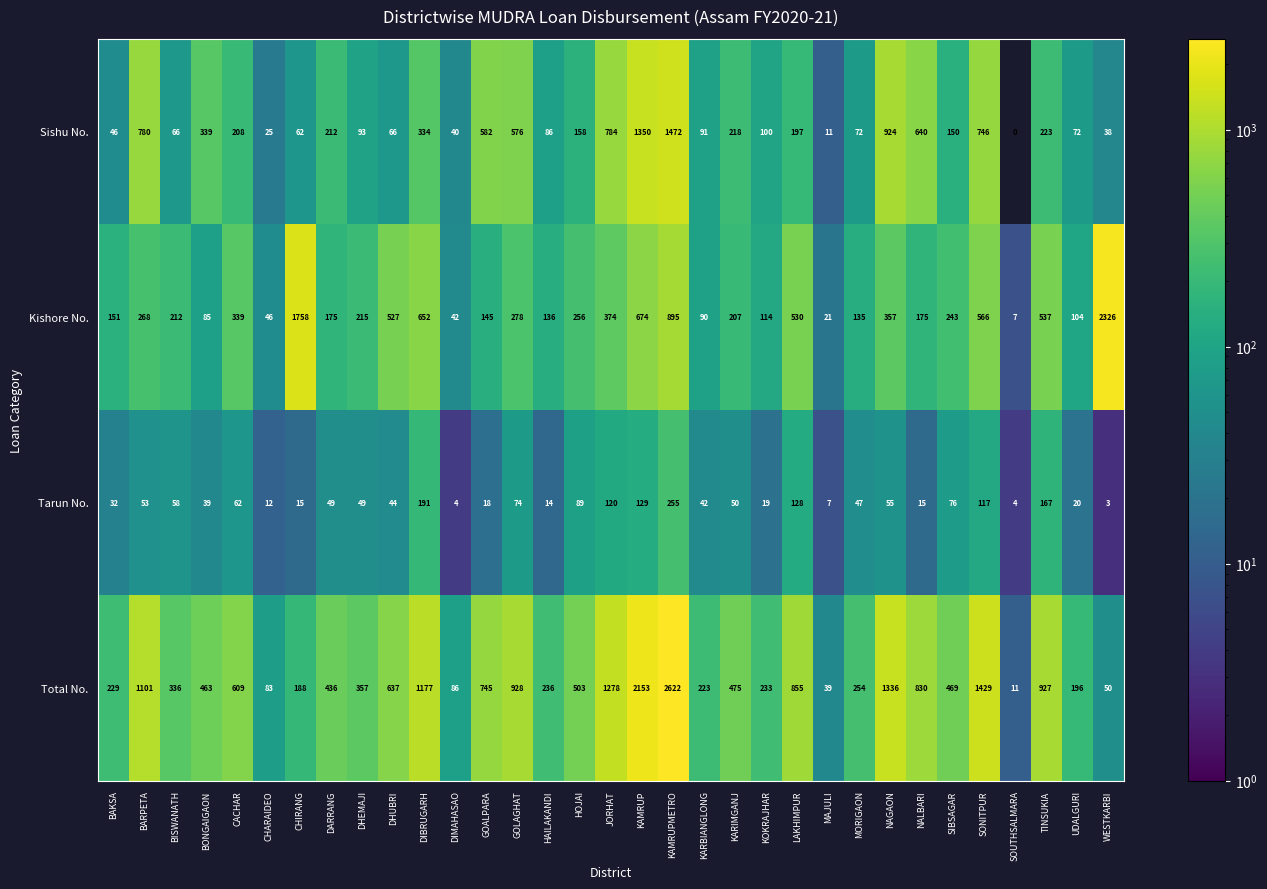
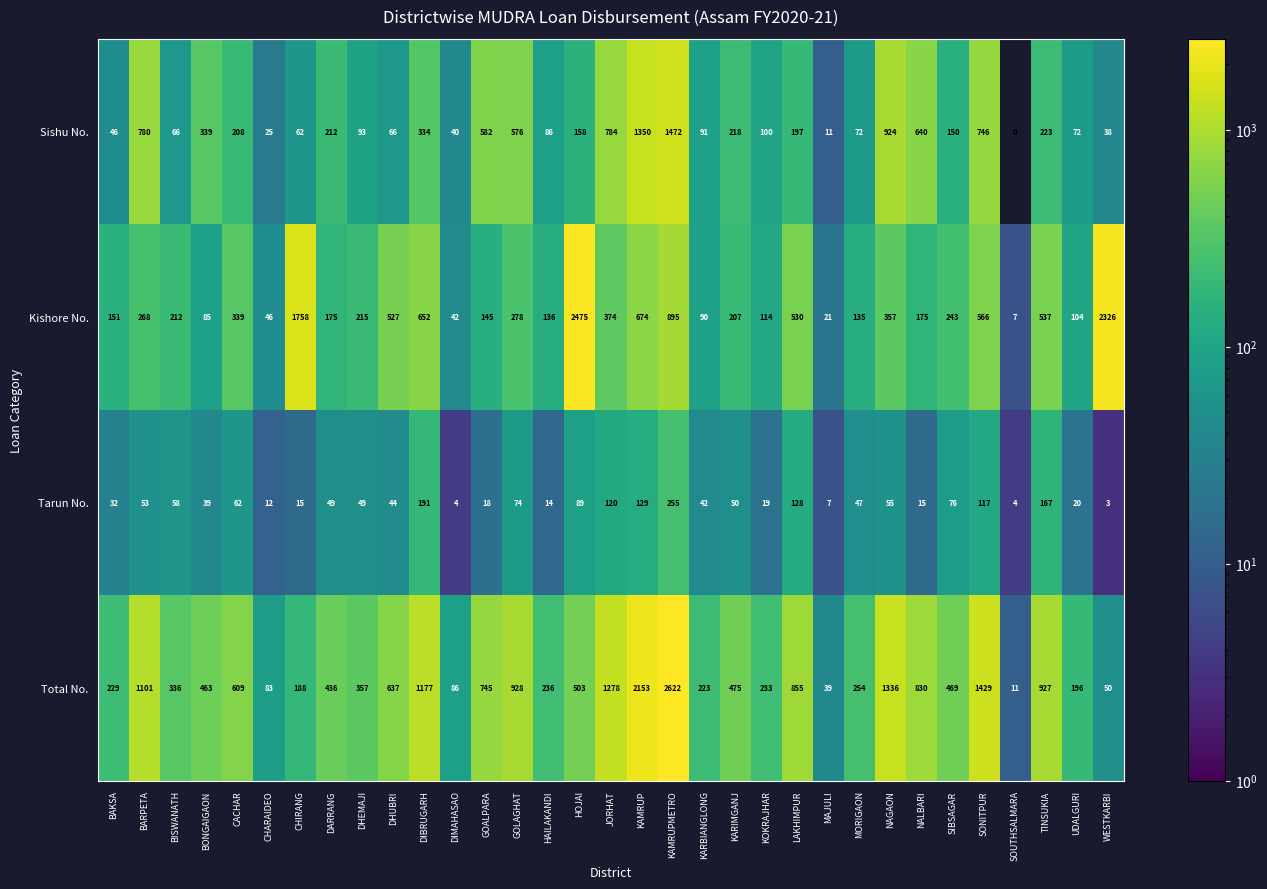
Kishore No., HOJAI: 256 -> 2475
